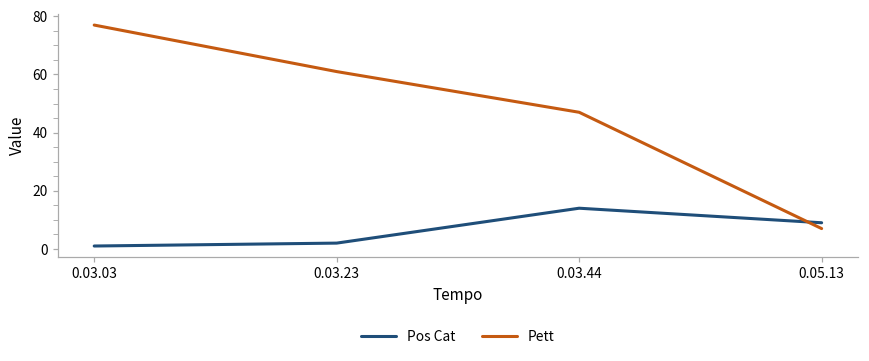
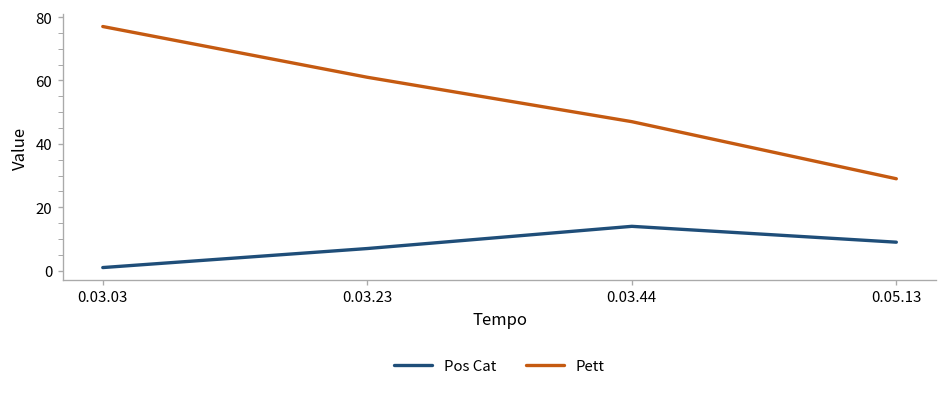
Pos Cat, 0.03.23: 2 -> 7
Pett, 0.05.13: 7 -> 29
